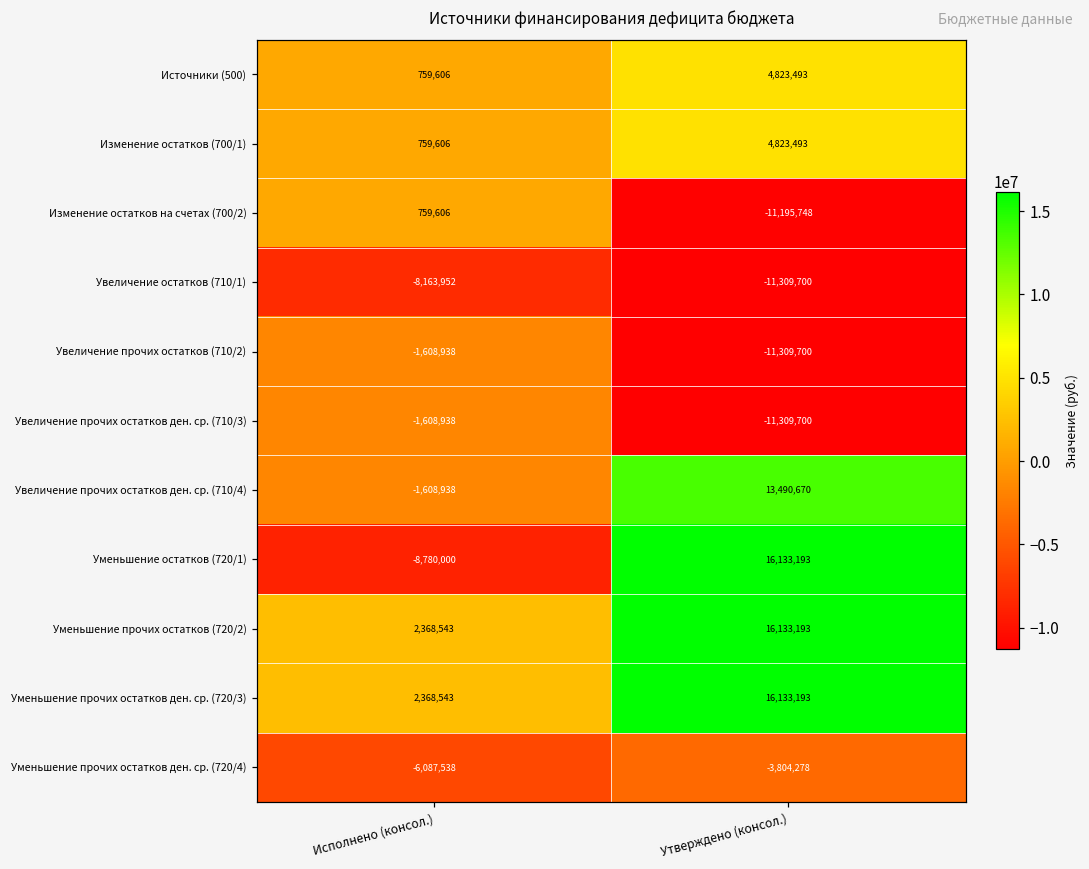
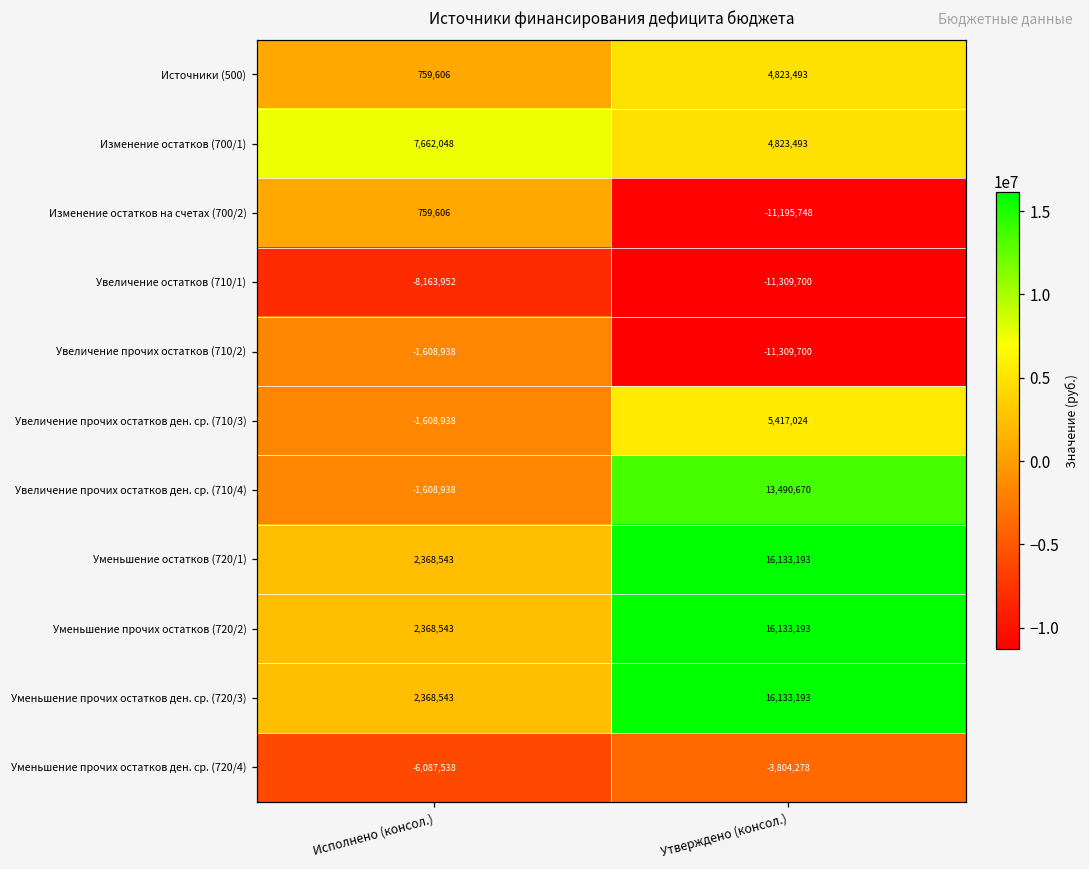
Изменение остатков (700/1), Исполнено (консол.): 759,606 -> 7,662,048
Увеличение прочих остатков ден. ср. (710/3), Утверждено (консол.): -11,309,700 -> 5,417,024
Уменьшение остатков (720/1), Исполнено (консол.): -8,780,000 -> 2,368,543
